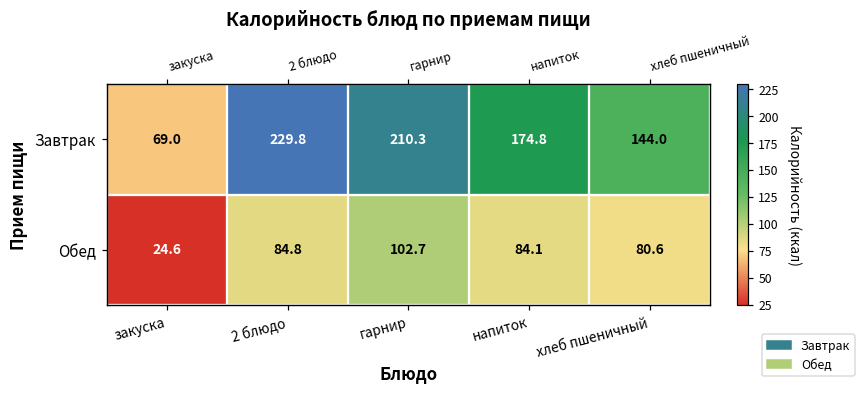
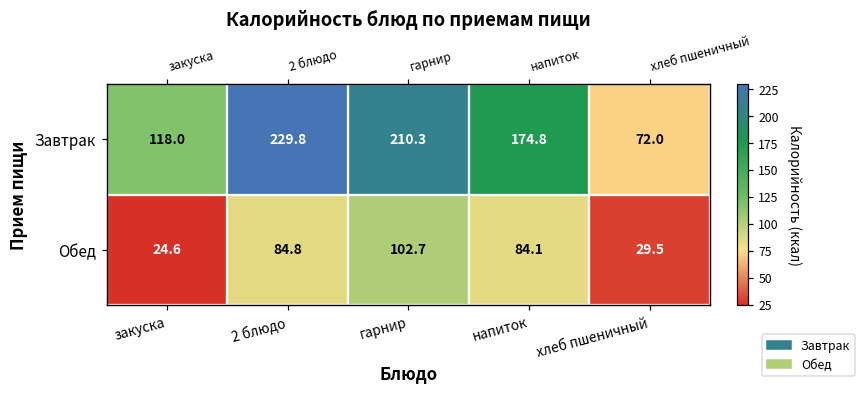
Завтрак, закуска: 69.0 -> 118.0
Завтрак, хлеб пшеничный: 144.0 -> 72.0
Обед, хлеб пшеничный: 80.6 -> 29.5
